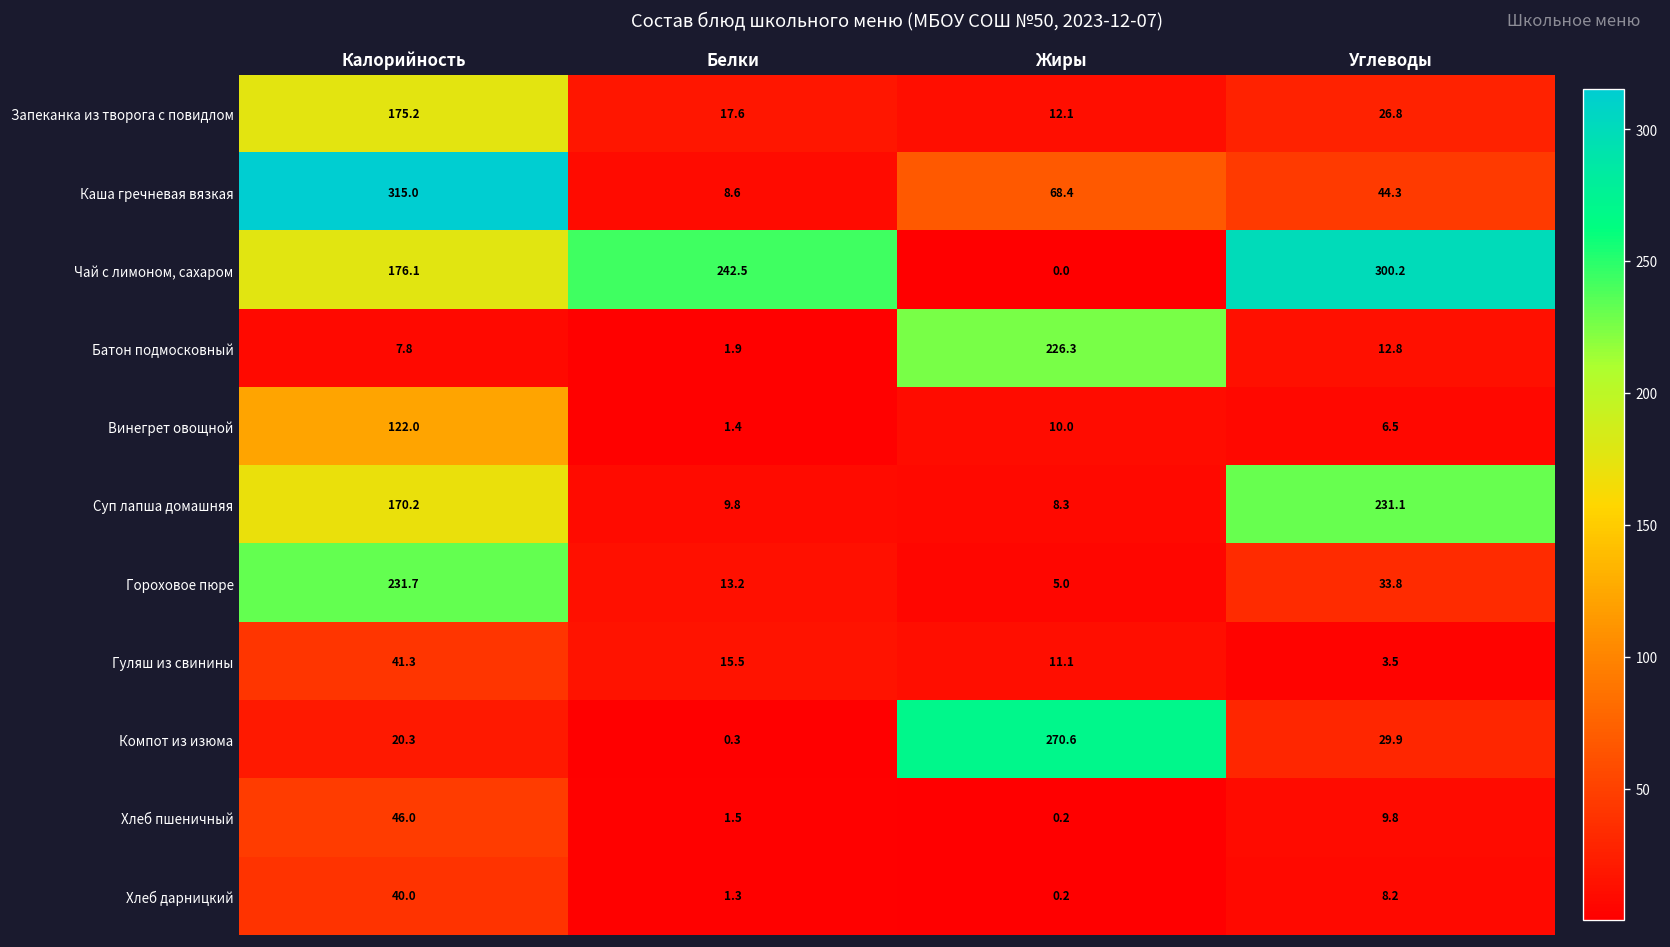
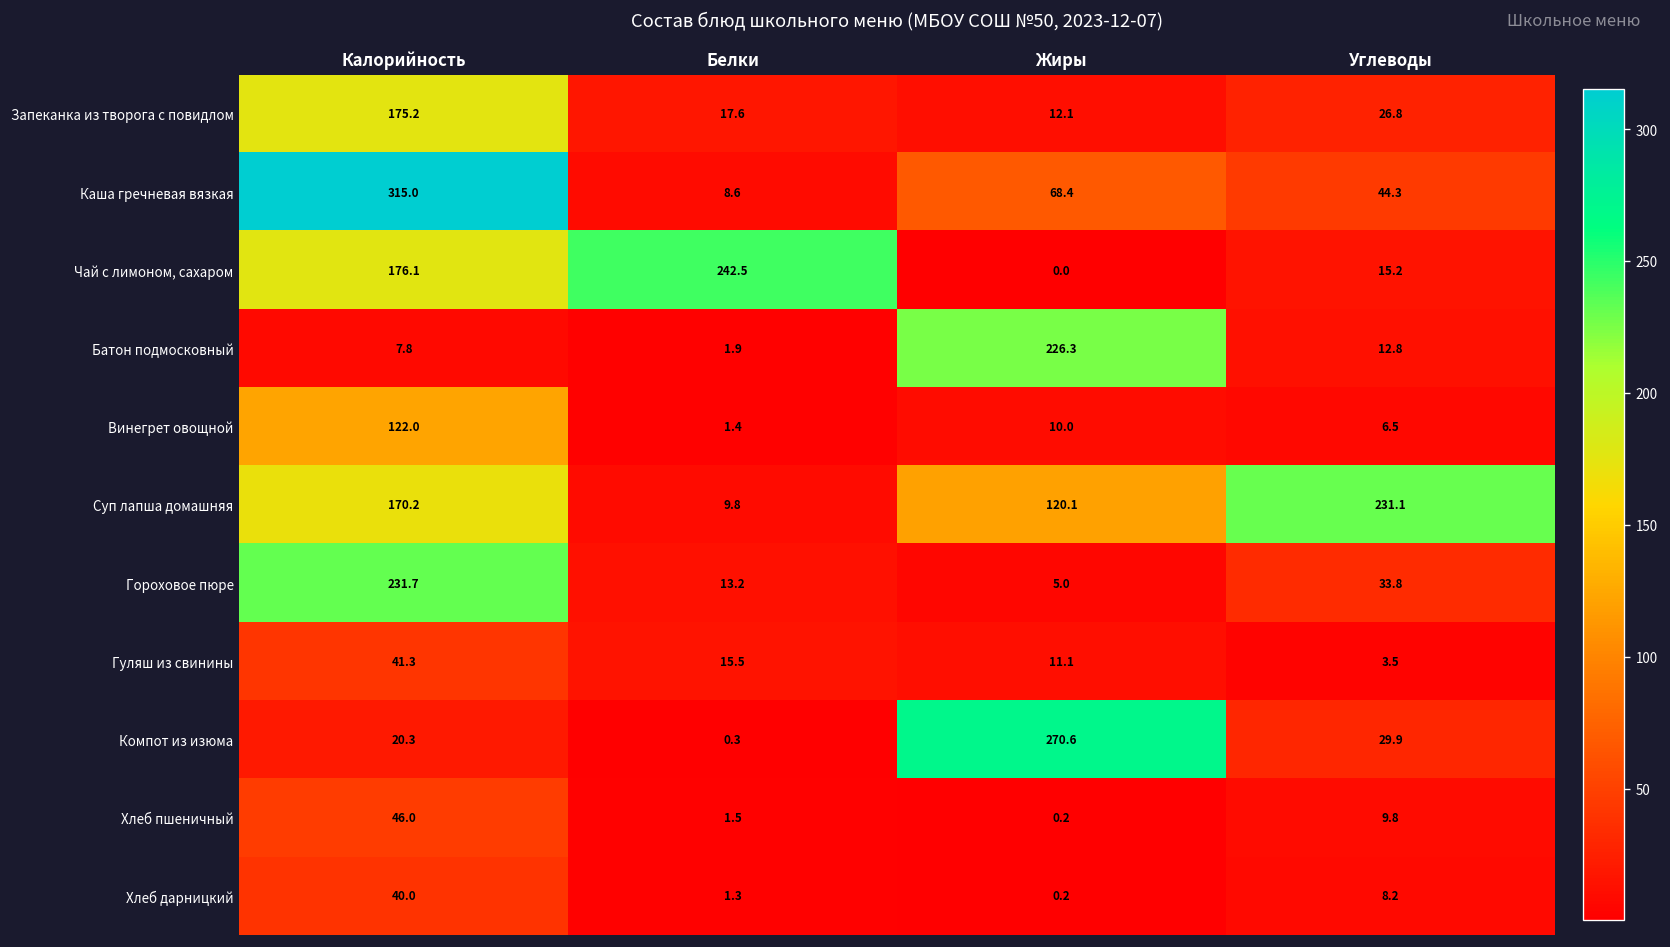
Чай с лимоном, сахаром, Углеводы: 300.2 -> 15.2
Суп лапша домашняя, Жиры: 8.3 -> 120.1
